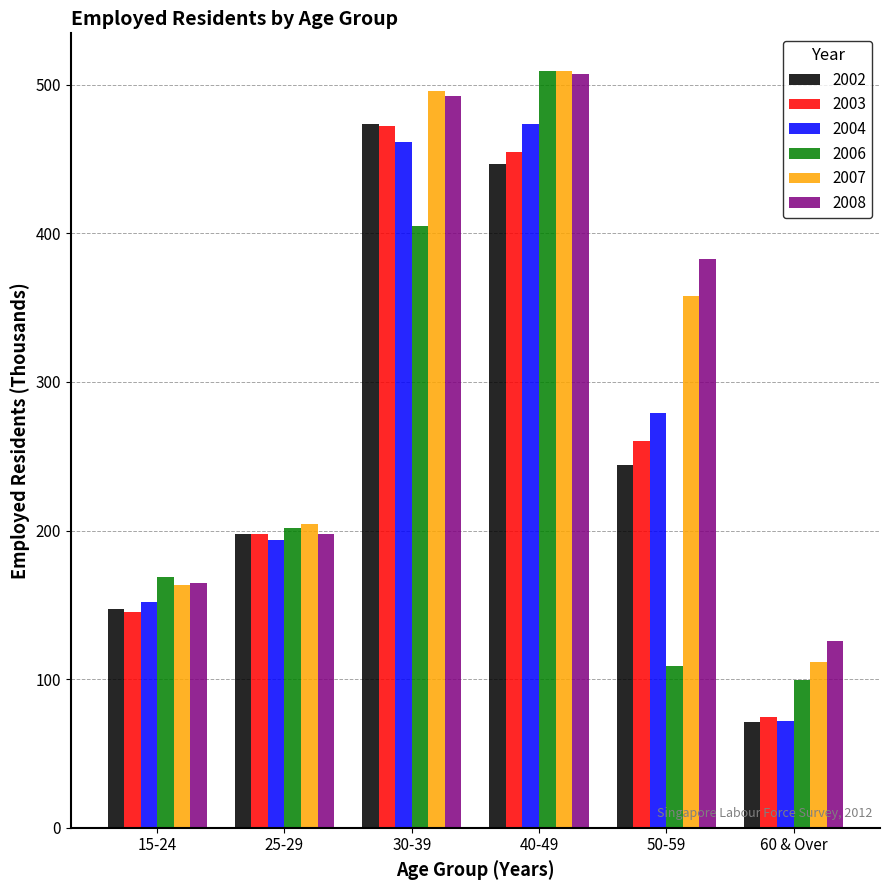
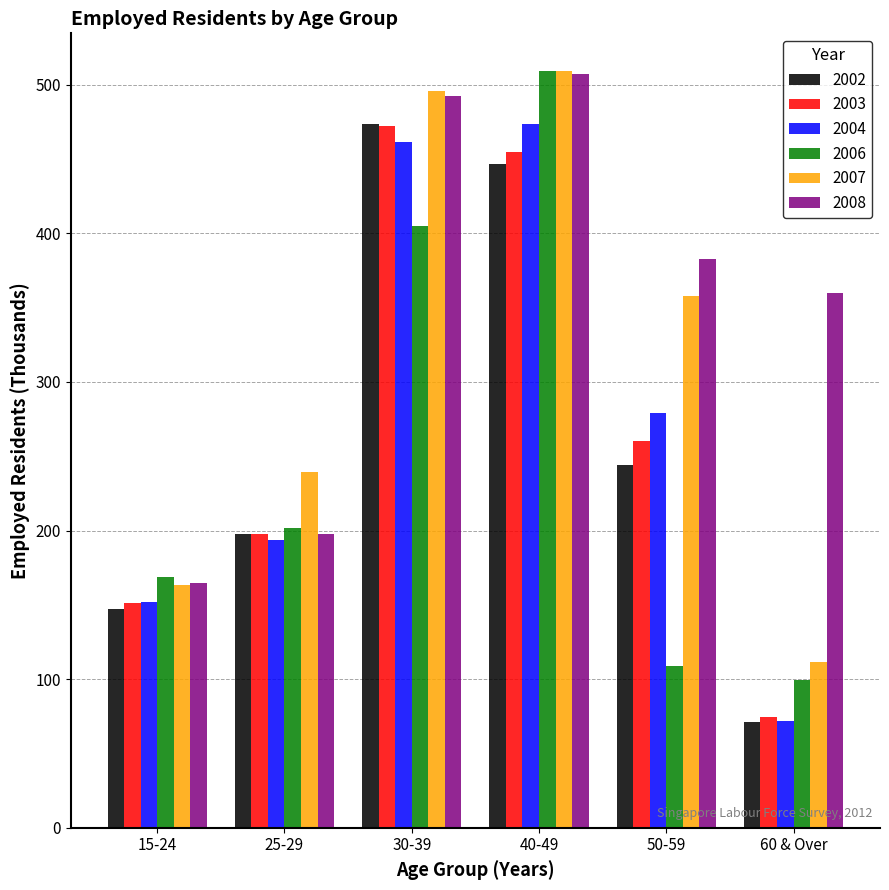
2003, 15-24: 146 -> 151
2007, 25-29: 205 -> 240
2008, 60 & Over: 126 -> 360
